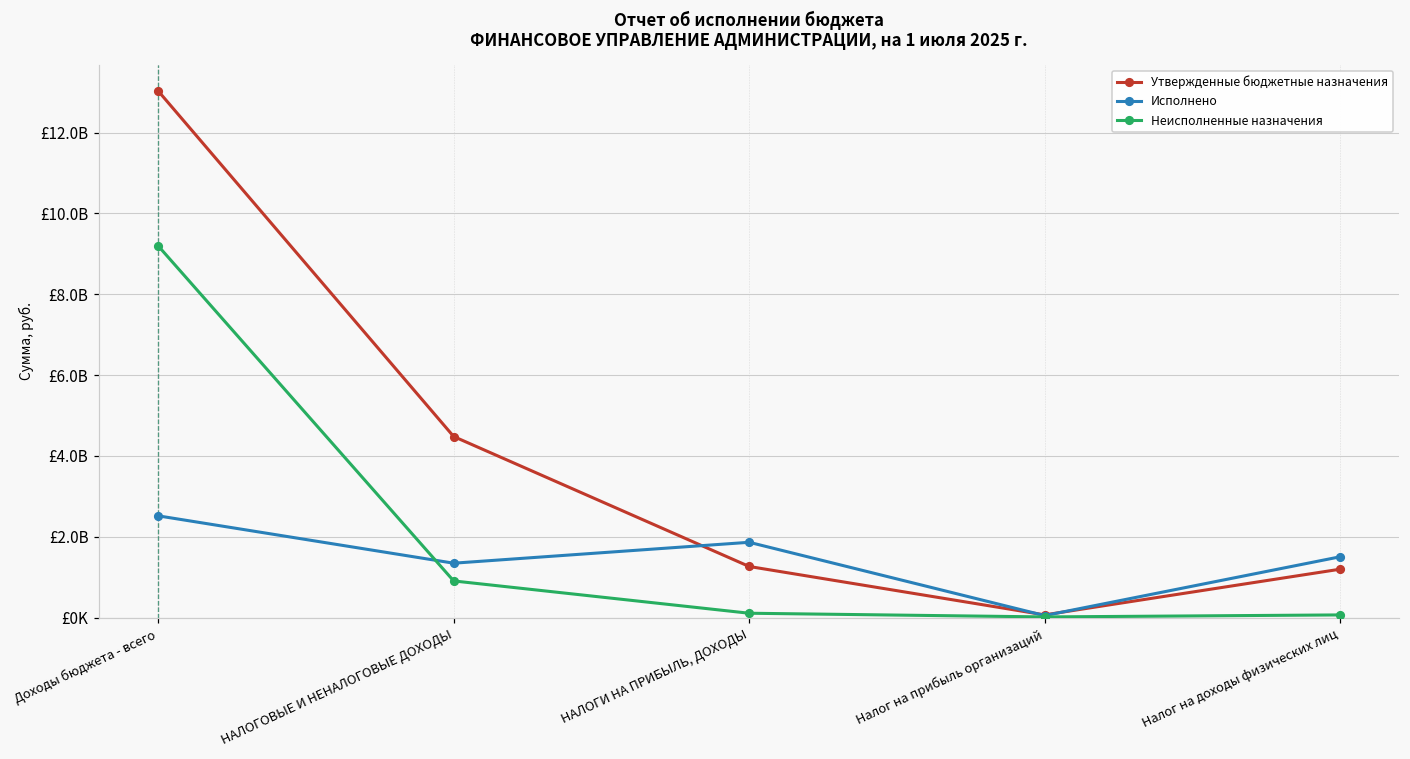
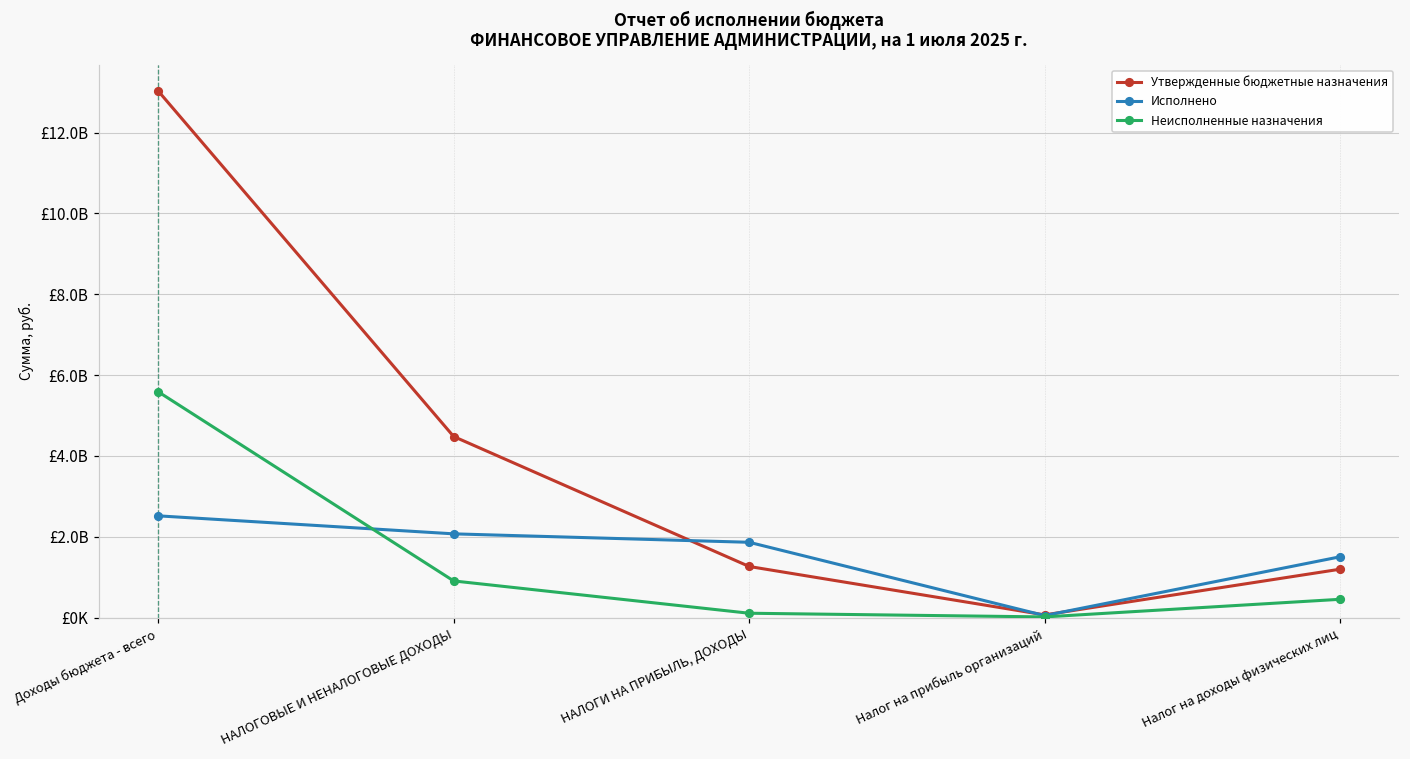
Неисполненные назначения, Доходы бюджета - всего: £9200000000 -> £5600000000
Исполнено, НАЛОГОВЫЕ И НЕНАЛОГОВЫЕ ДОХОДЫ: £1300000000 -> £2100000000
Неисполненные назначения, Налог на доходы физических лиц: £100000000 -> £500000000
